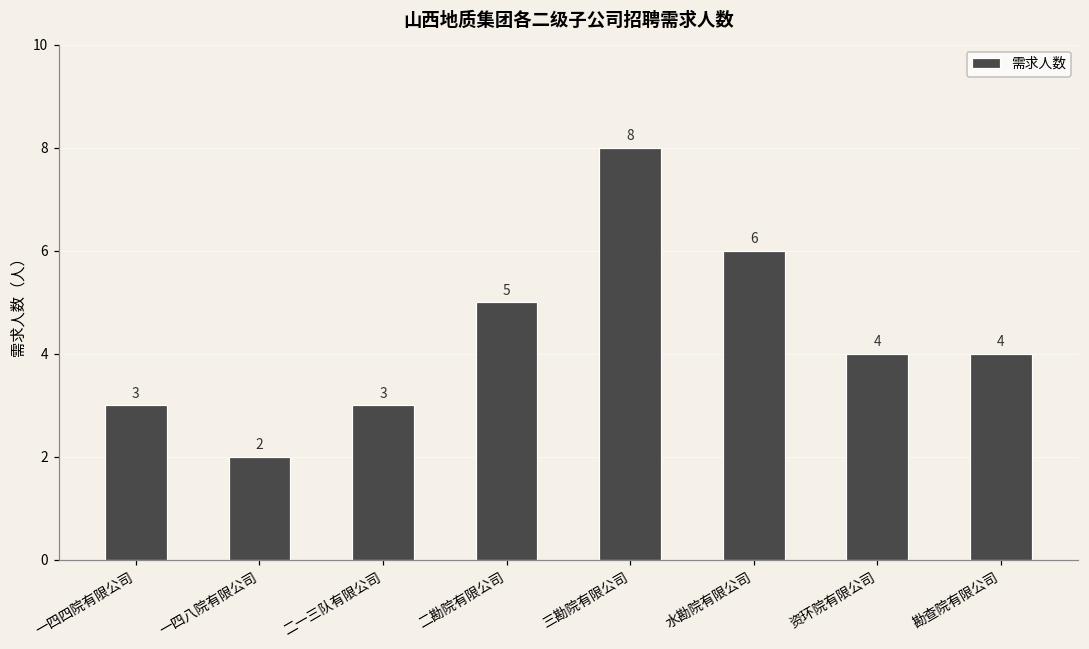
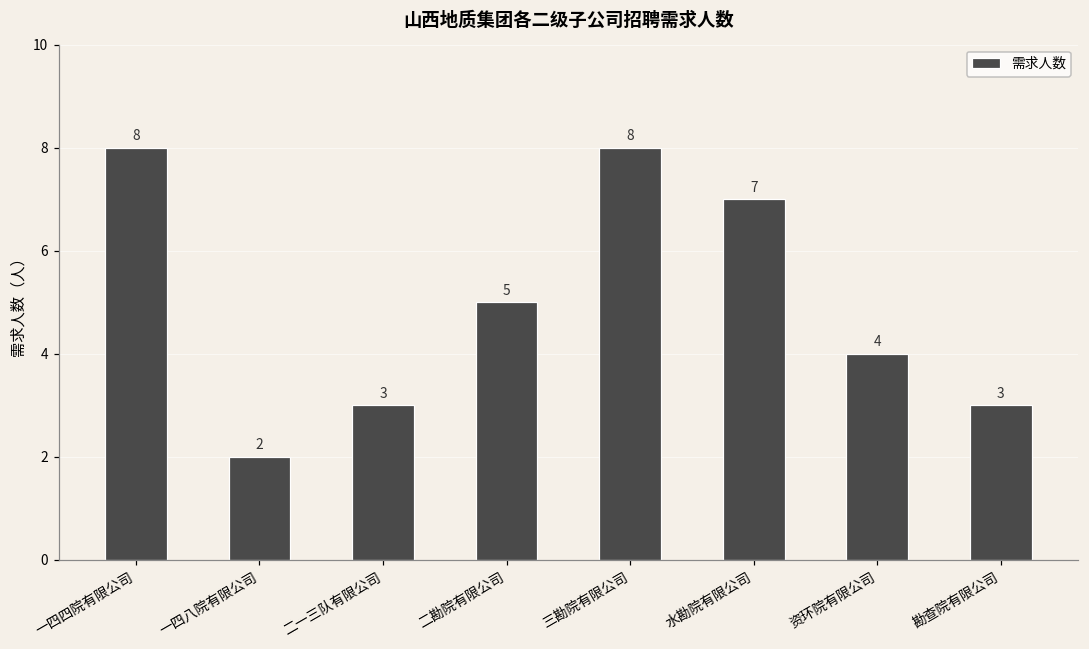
一四四院有限公司: 3 -> 8
水勘院有限公司: 6 -> 7
勘查院有限公司: 4 -> 3
